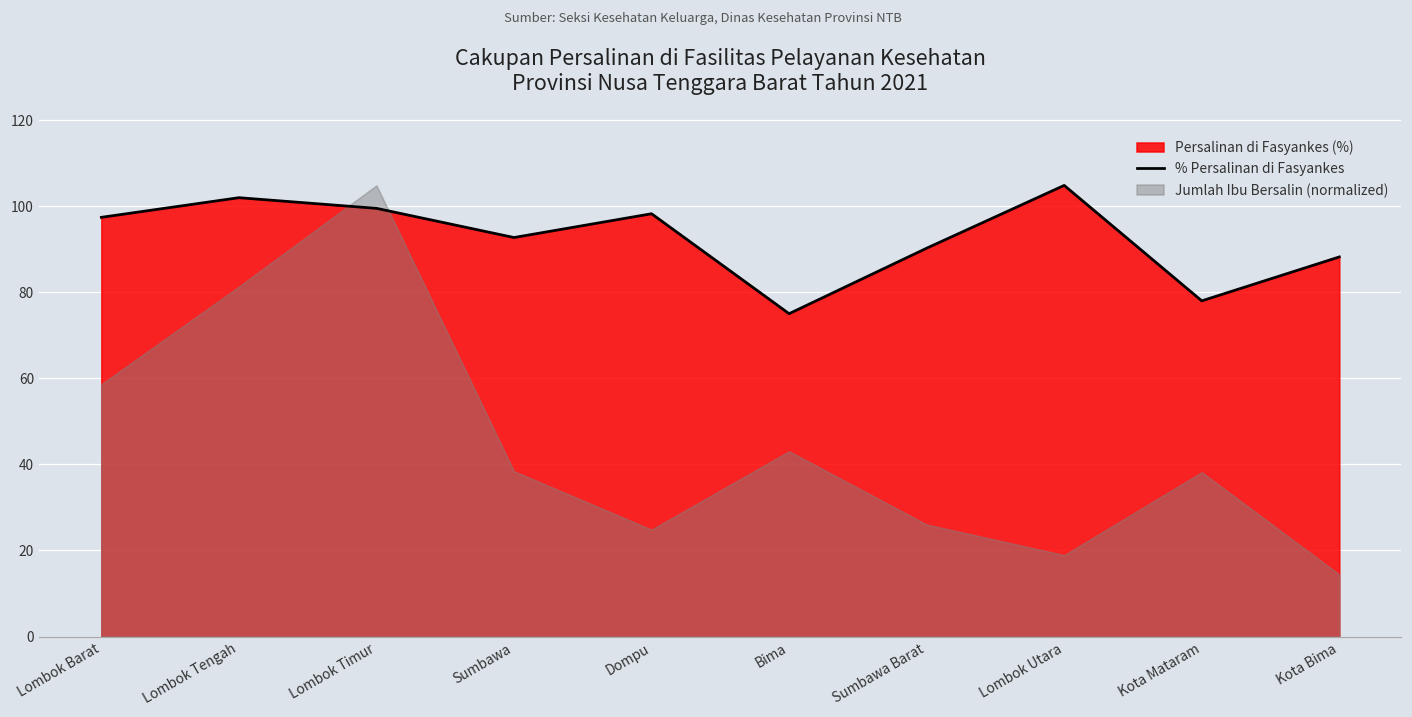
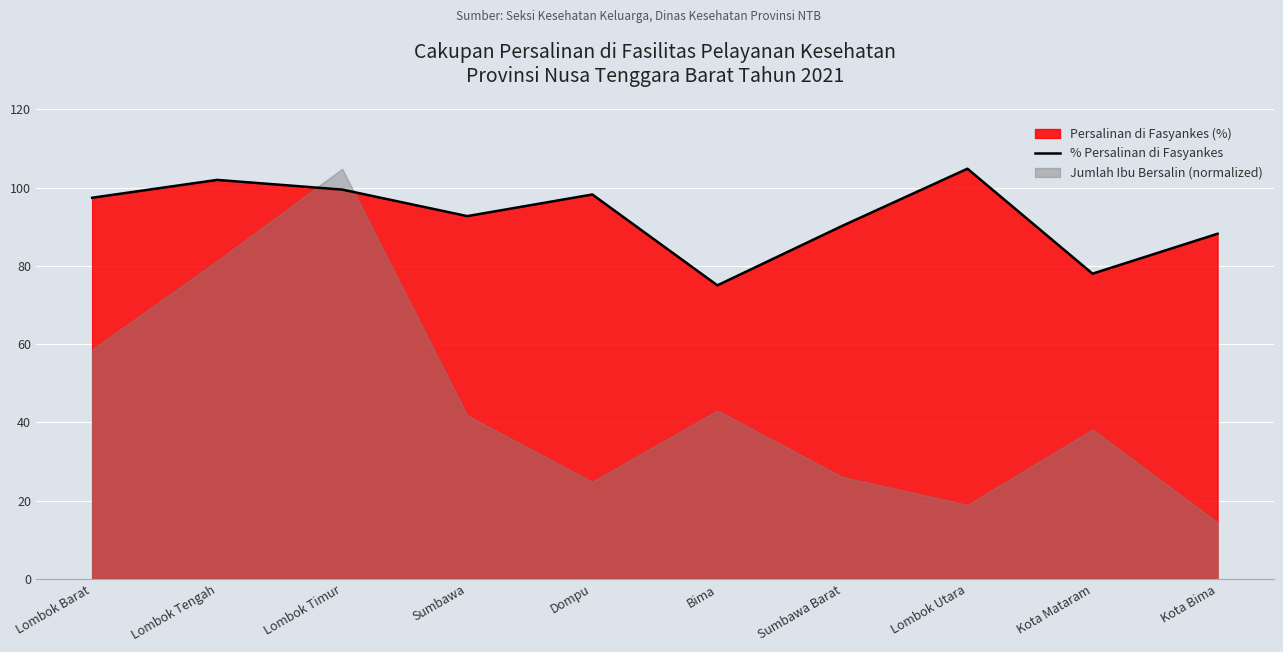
Jumlah Ibu Bersalin (normalized), Sumbawa: 38 -> 42
